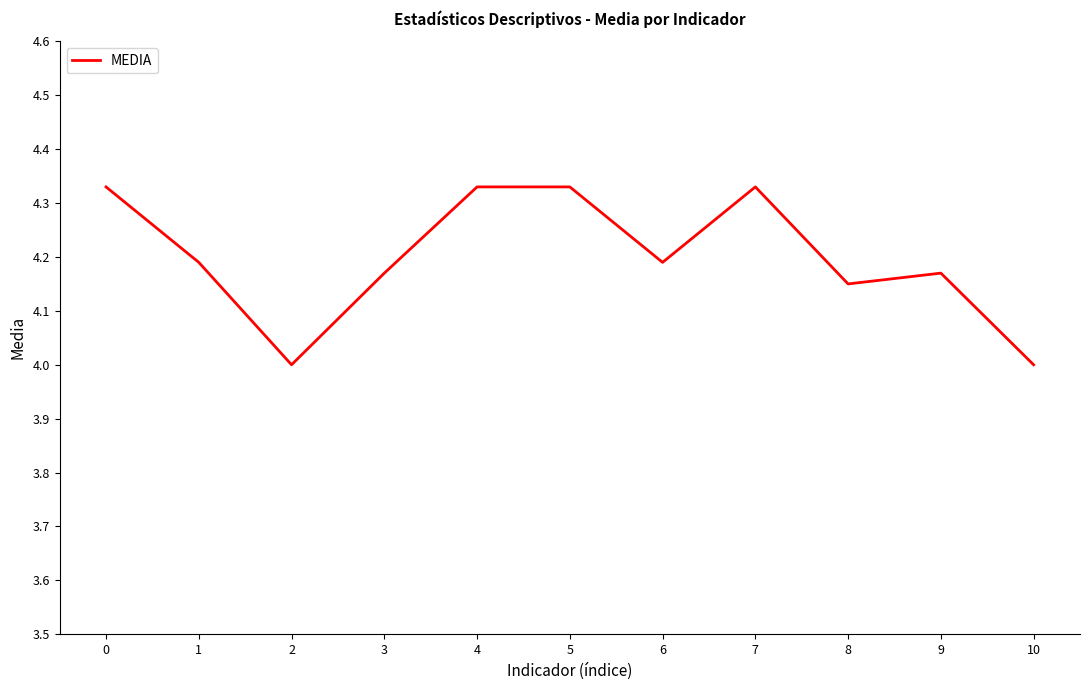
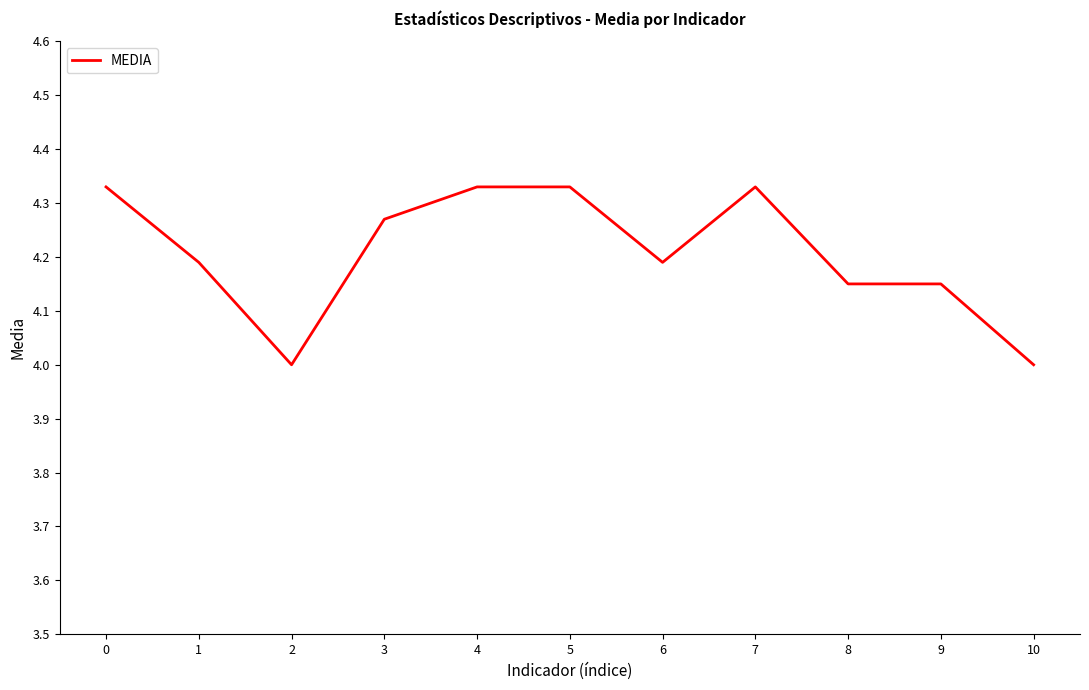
3: 4.17 -> 4.27
9: 4.17 -> 4.15
